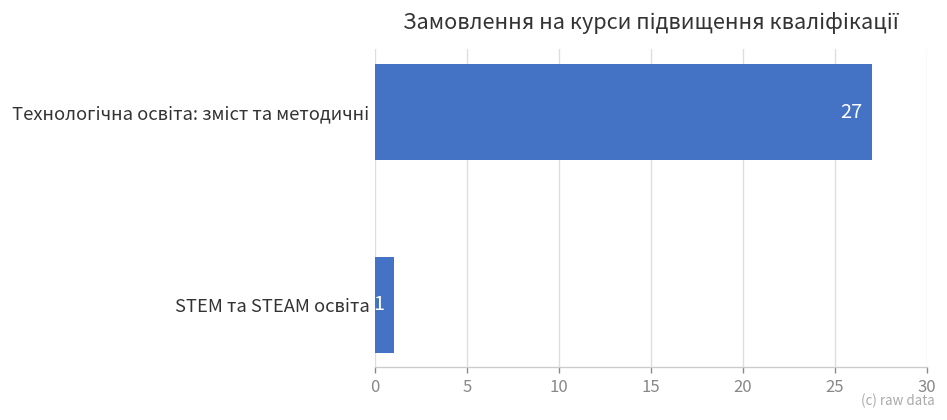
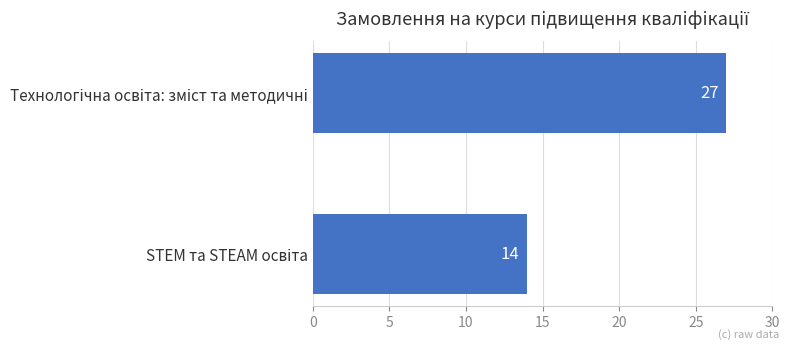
STEM та STEAM освіта: 1 -> 14
